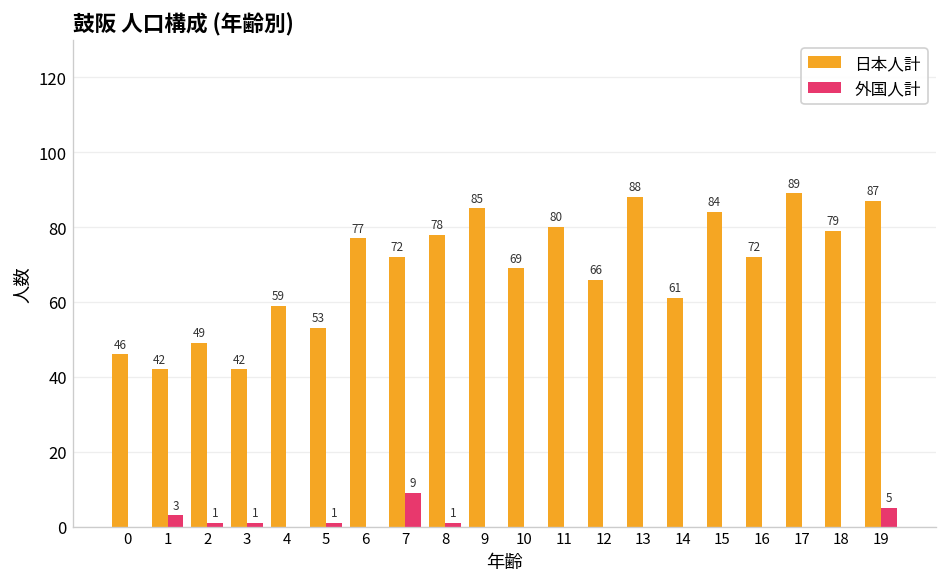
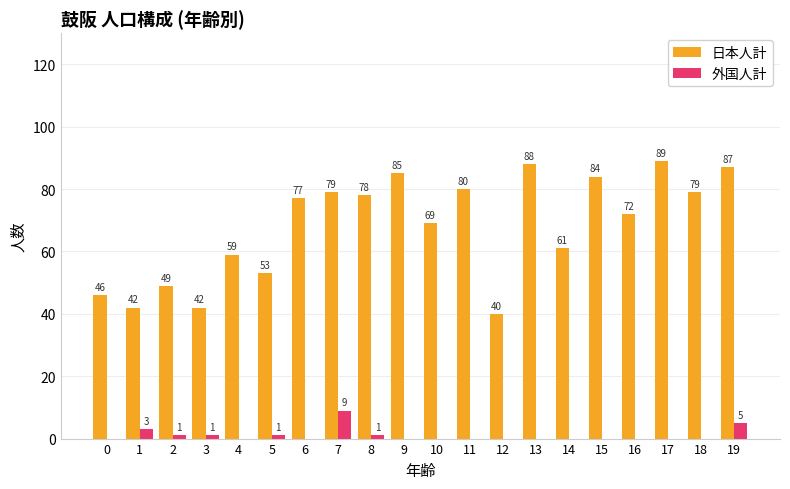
日本人計, 7: 72 -> 79
日本人計, 12: 66 -> 40
